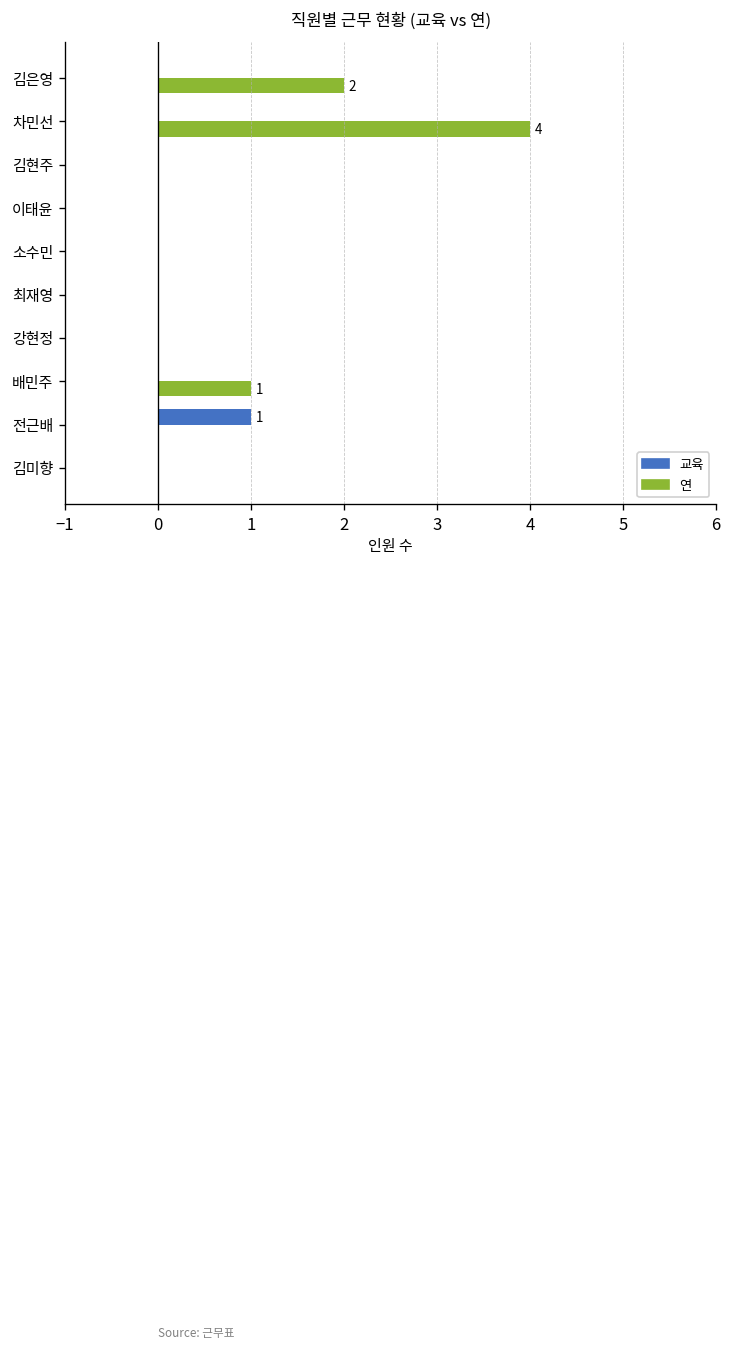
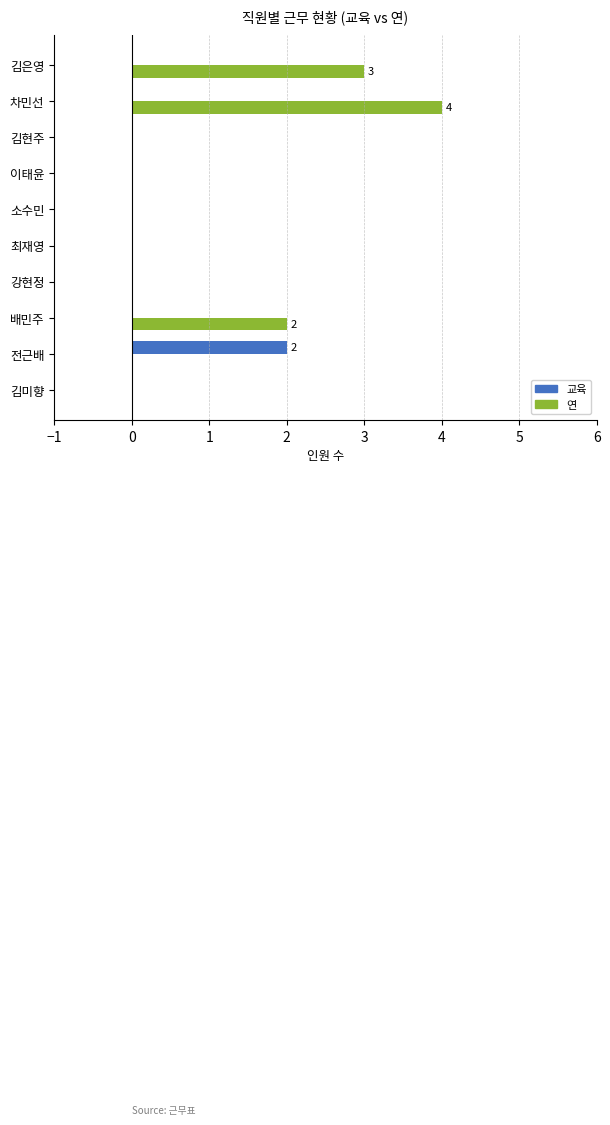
연, 김은영: 2 -> 3
연, 배민주: 1 -> 2
교육, 전근배: 1 -> 2
